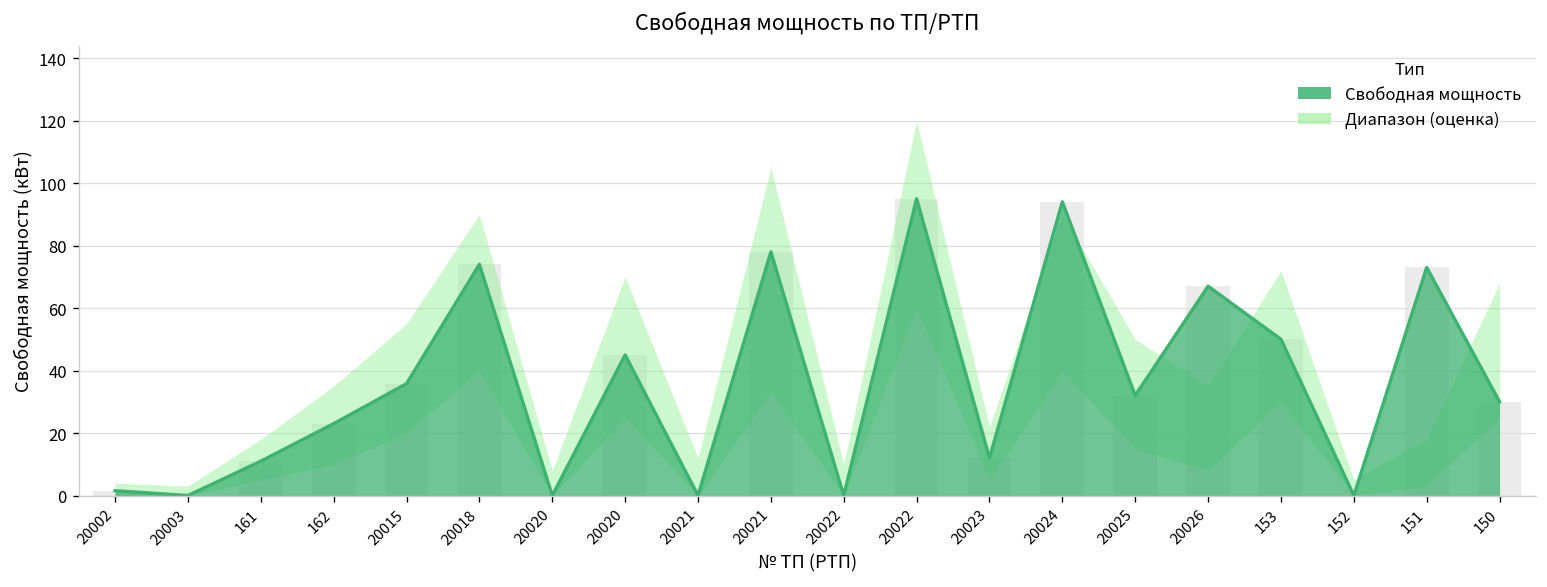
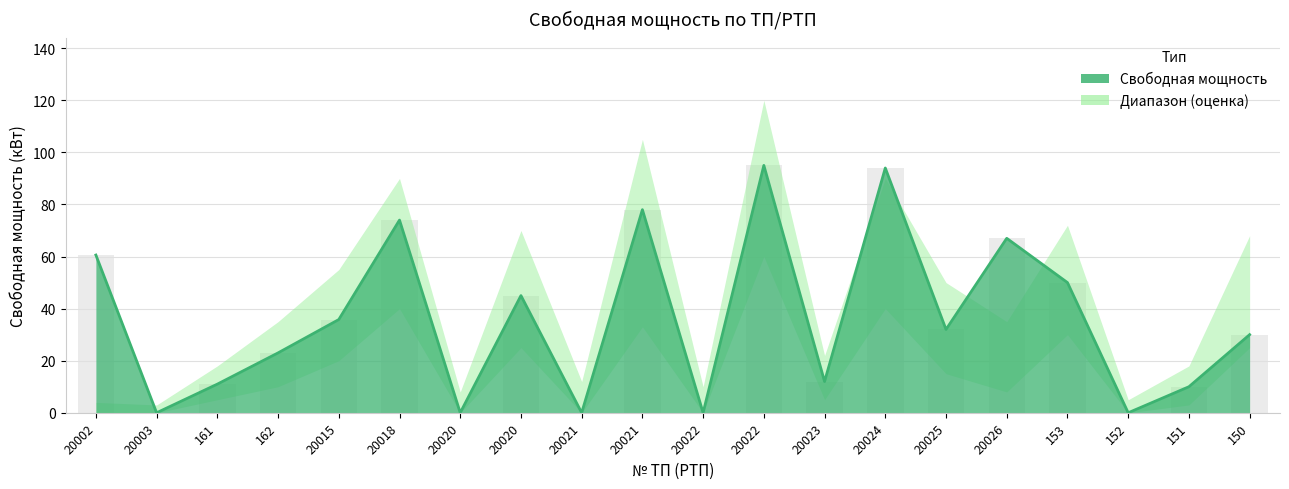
Свободная мощность, 20002: 2 -> 61
Свободная мощность, 151: 73 -> 10
